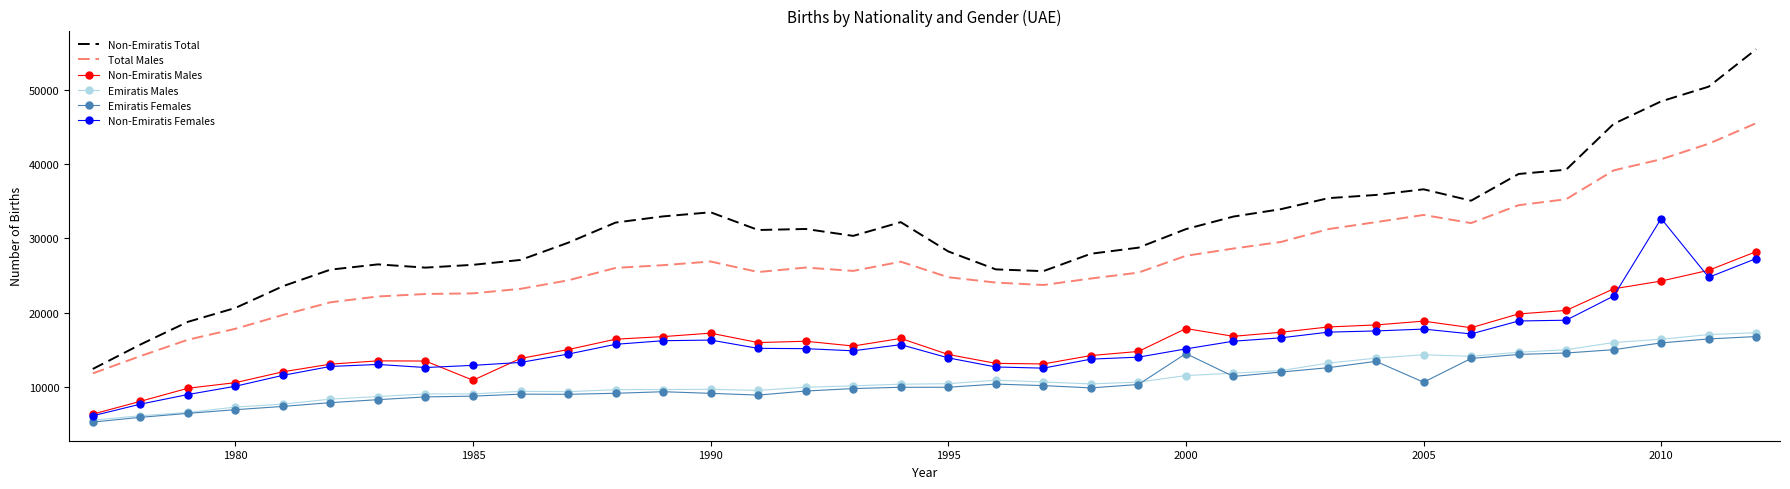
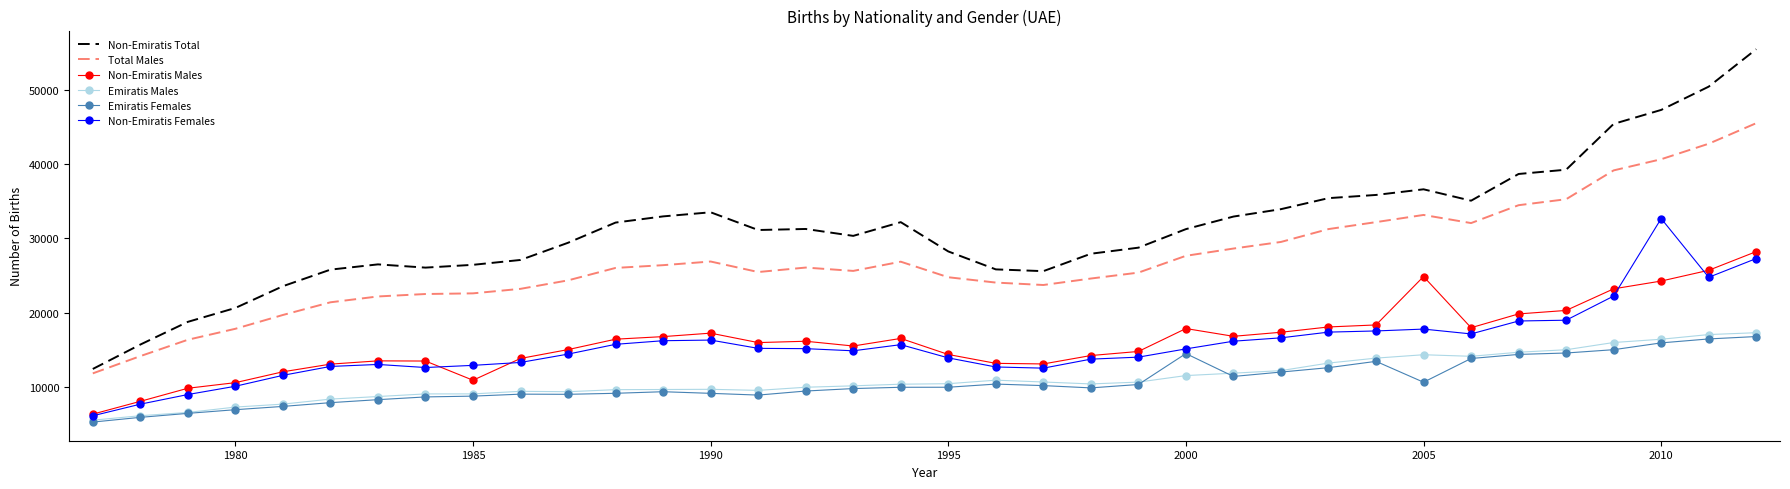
Non-Emiratis Males, 2005: 19000 -> 25000
Non-Emiratis Total, 2010: 48000 -> 47000
